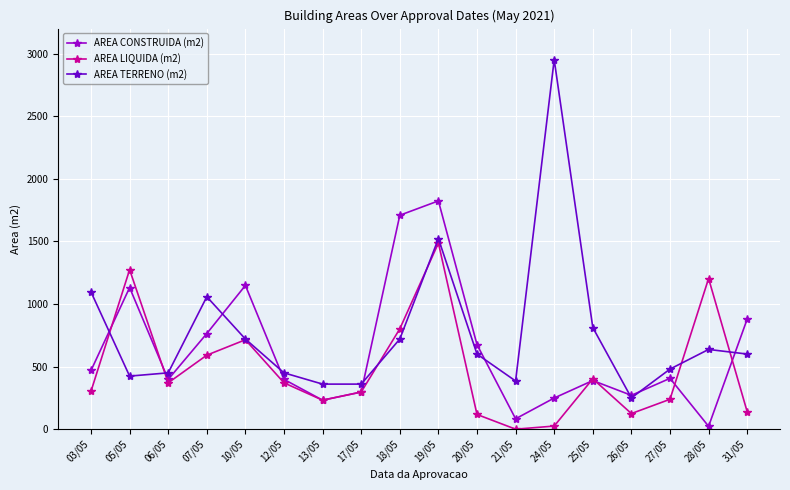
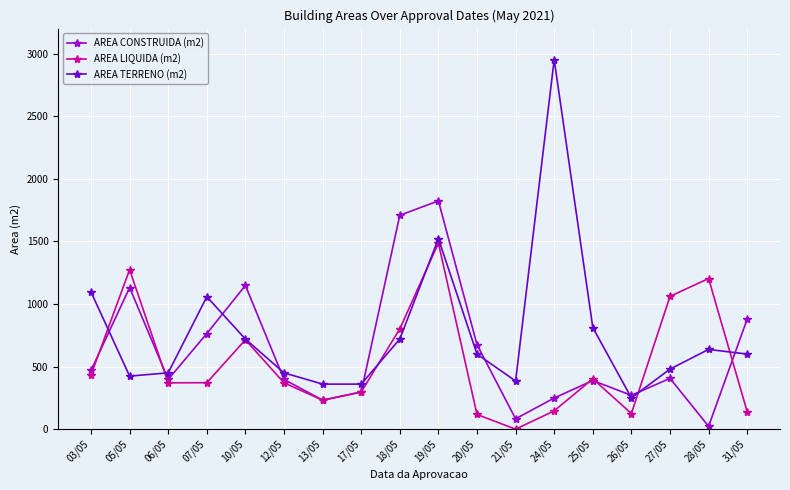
AREA LIQUIDA (m2), 03/05: 300 -> 430
AREA LIQUIDA (m2), 07/05: 590 -> 370
AREA LIQUIDA (m2), 24/05: 20 -> 150
AREA LIQUIDA (m2), 27/05: 240 -> 1060
